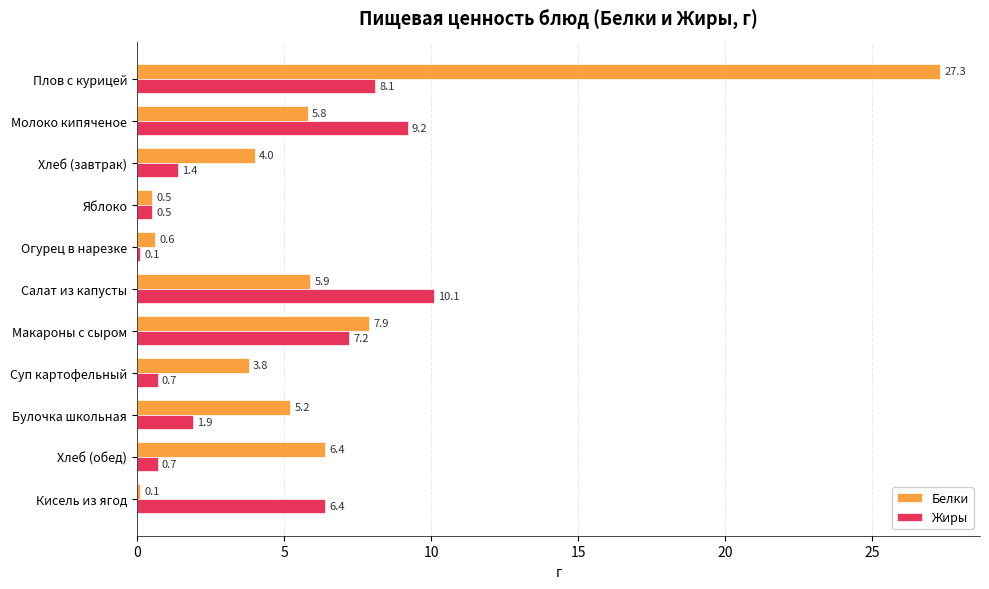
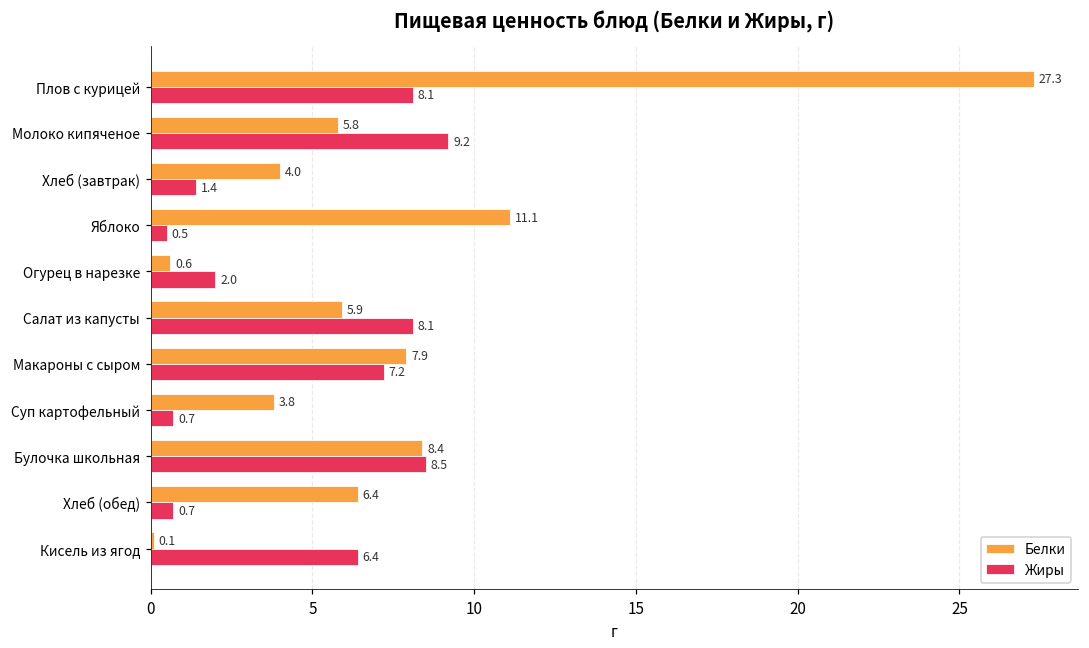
Белки, Яблоко: 0.5 -> 11.1
Жиры, Огурец в нарезке: 0.1 -> 2.0
Жиры, Салат из капусты: 10.1 -> 8.1
Белки, Булочка школьная: 5.2 -> 8.4
Жиры, Булочка школьная: 1.9 -> 8.5
